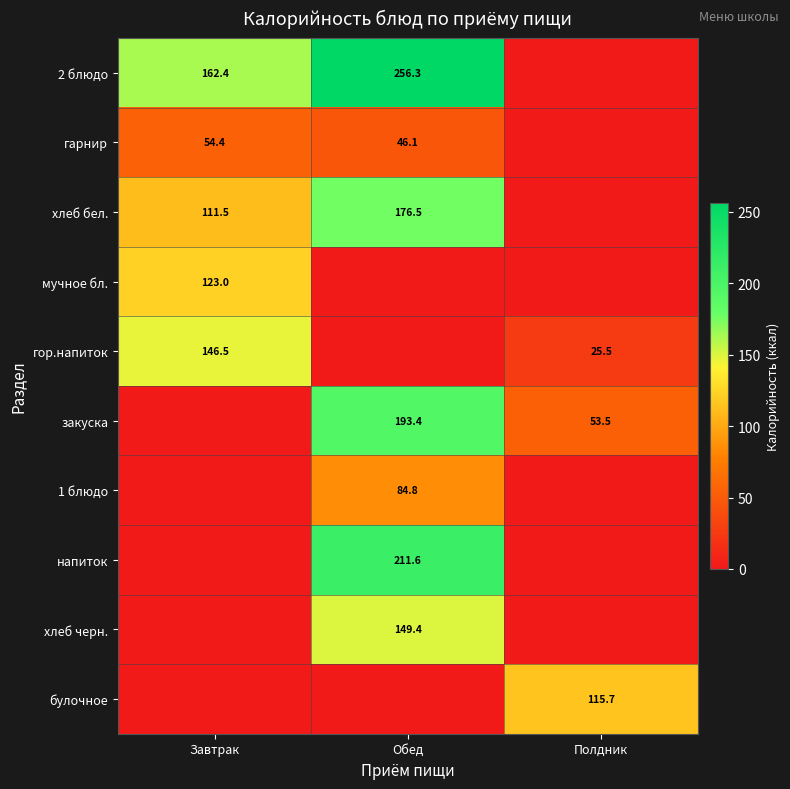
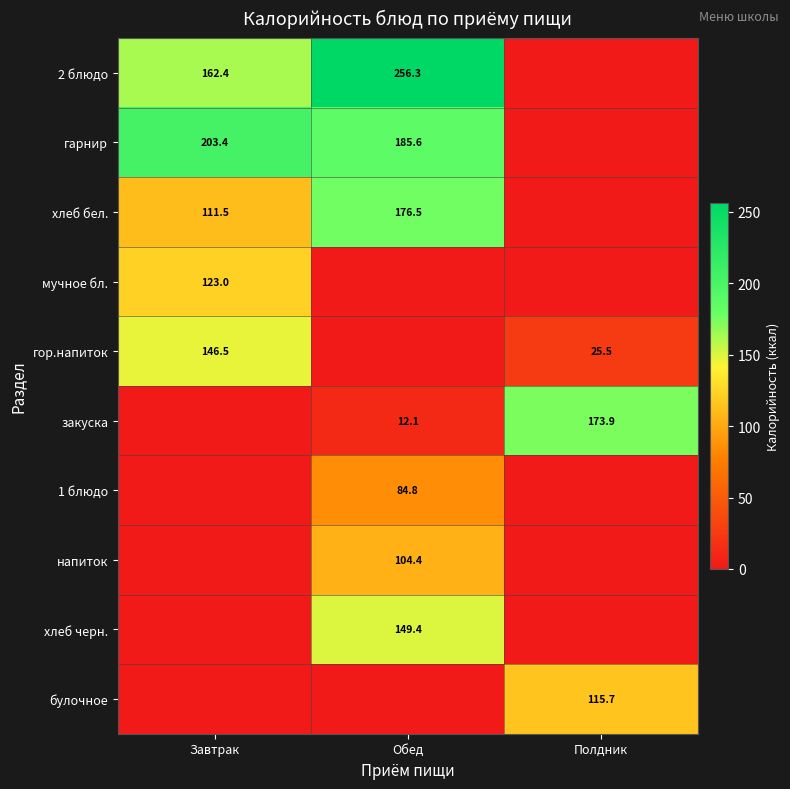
гарнир, Завтрак: 54.4 -> 203.4
гарнир, Обед: 46.1 -> 185.6
закуска, Обед: 193.4 -> 12.1
закуска, Полдник: 53.5 -> 173.9
напиток, Обед: 211.6 -> 104.4
